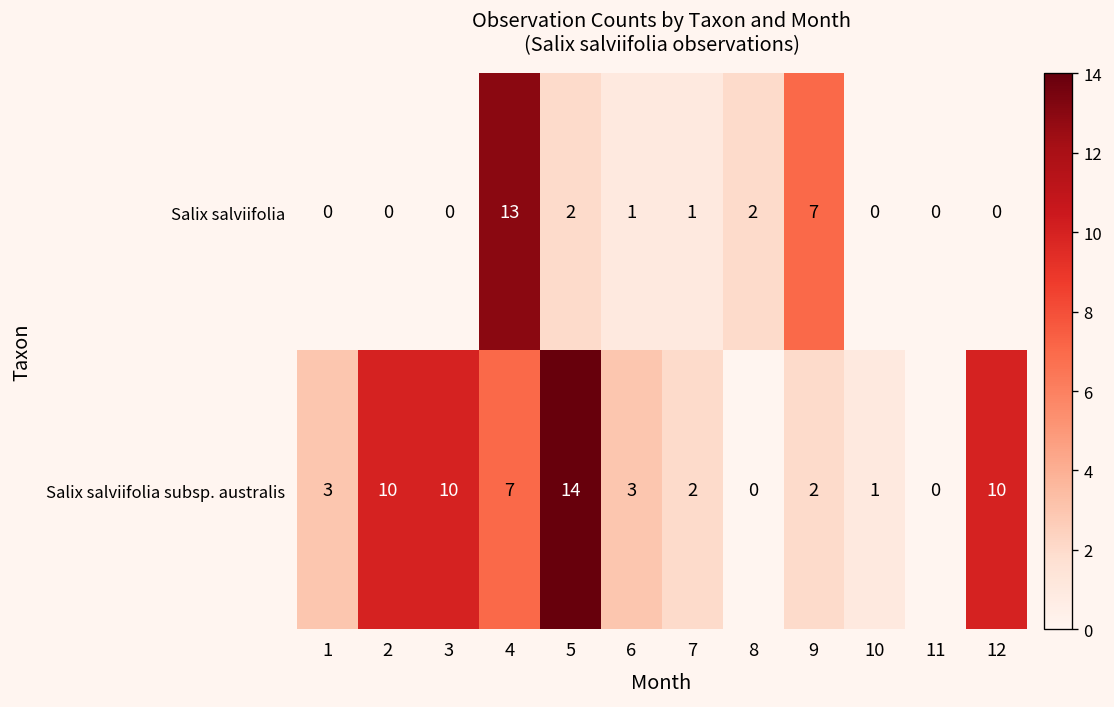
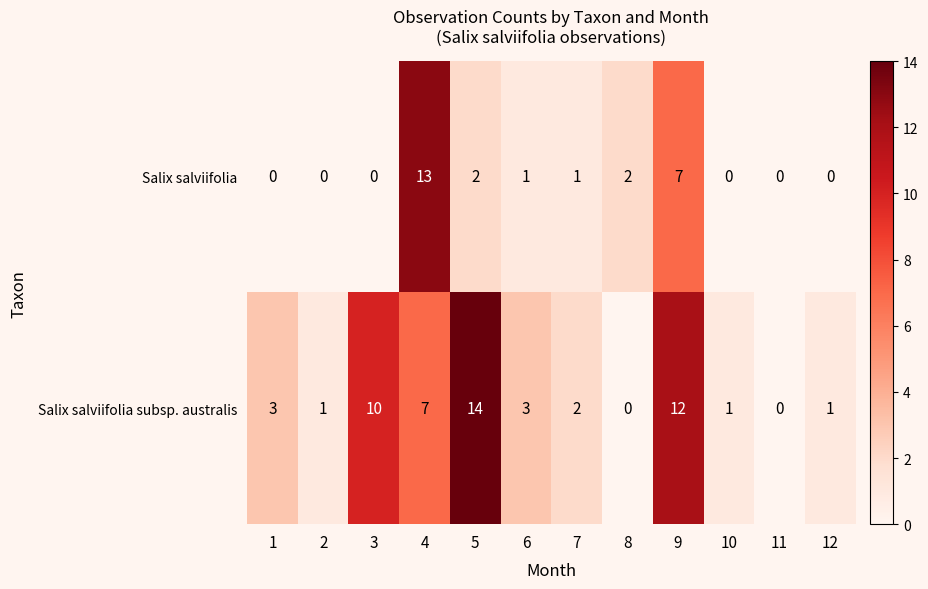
Salix salviifolia subsp. australis, 2: 10 -> 1
Salix salviifolia subsp. australis, 9: 2 -> 12
Salix salviifolia subsp. australis, 12: 10 -> 1
